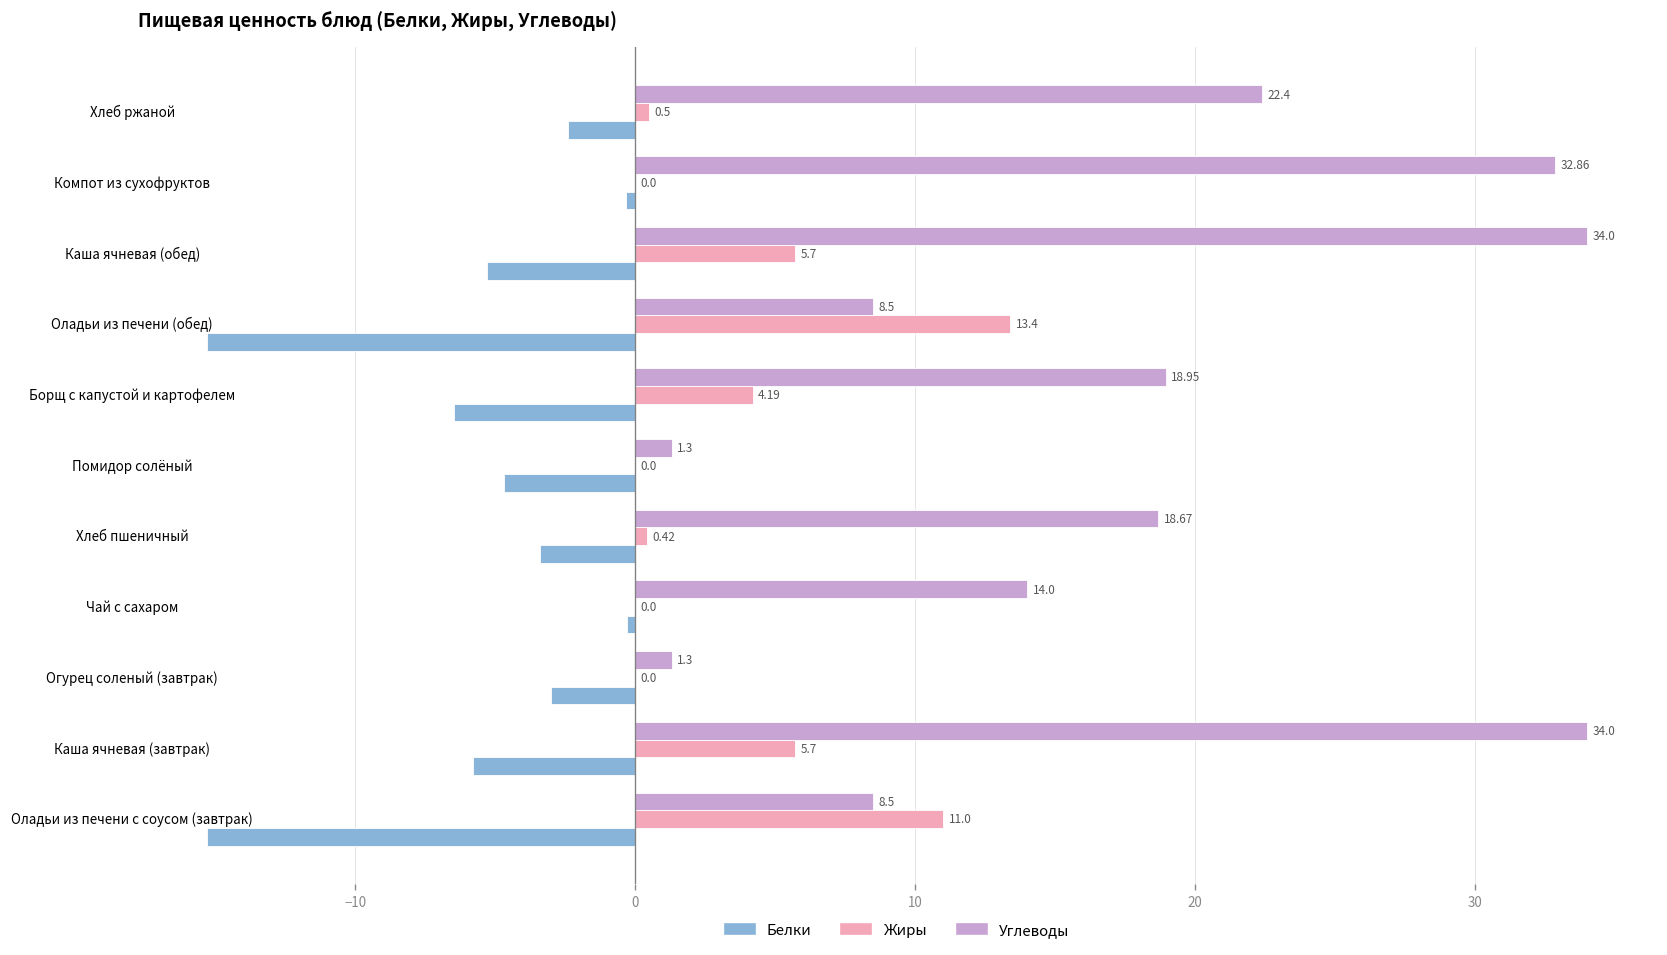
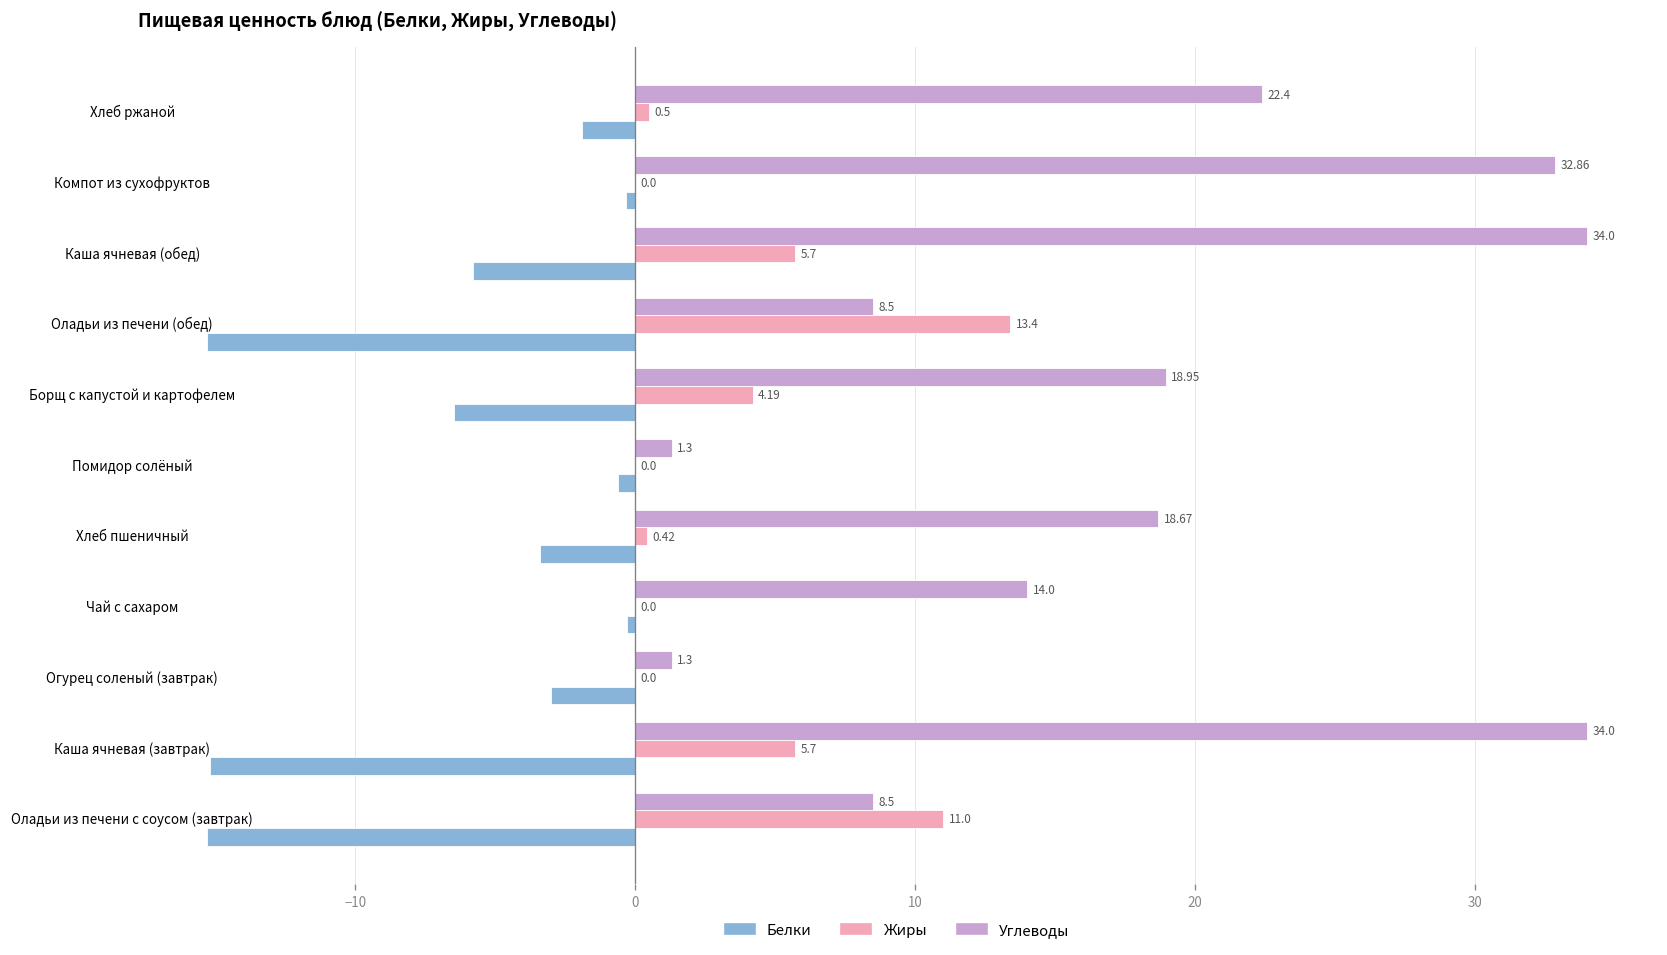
Белки, Хлеб ржаной: -2.4 -> -1.9
Белки, Каша ячневая (обед): -5.3 -> -5.8
Белки, Помидор солёный: -4.7 -> -0.6
Белки, Каша ячневая (завтрак): -5.8 -> -15.2
